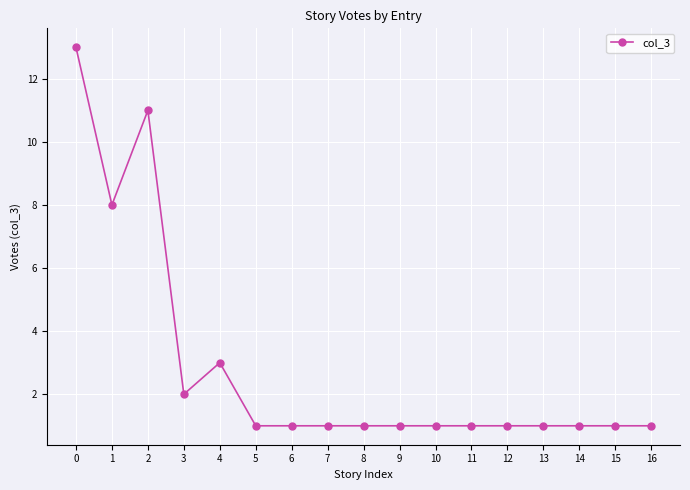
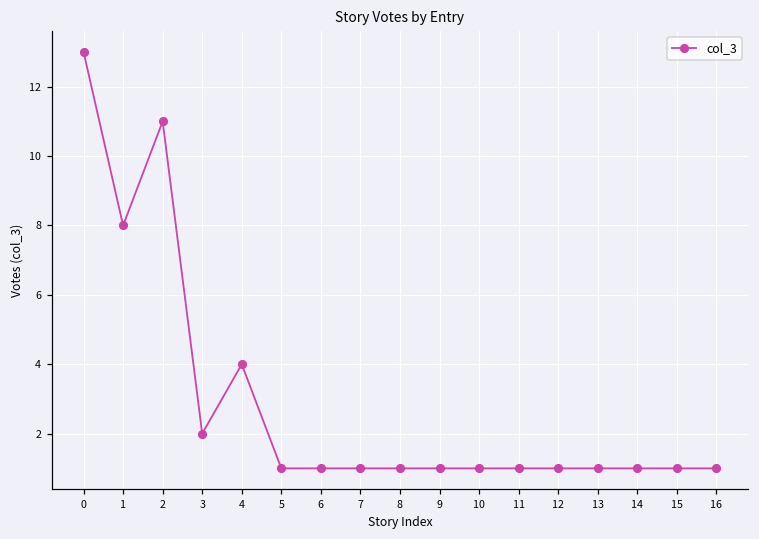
4: 3 -> 4
